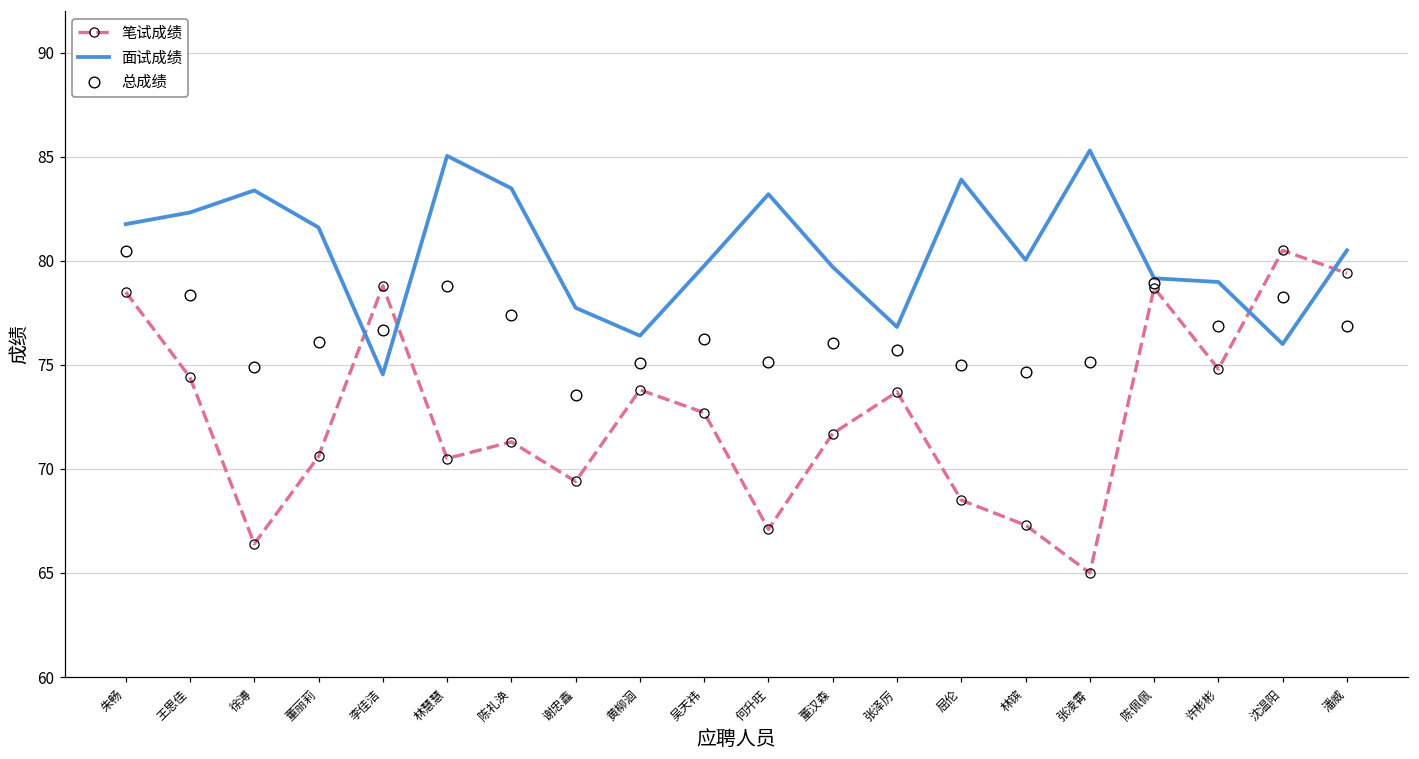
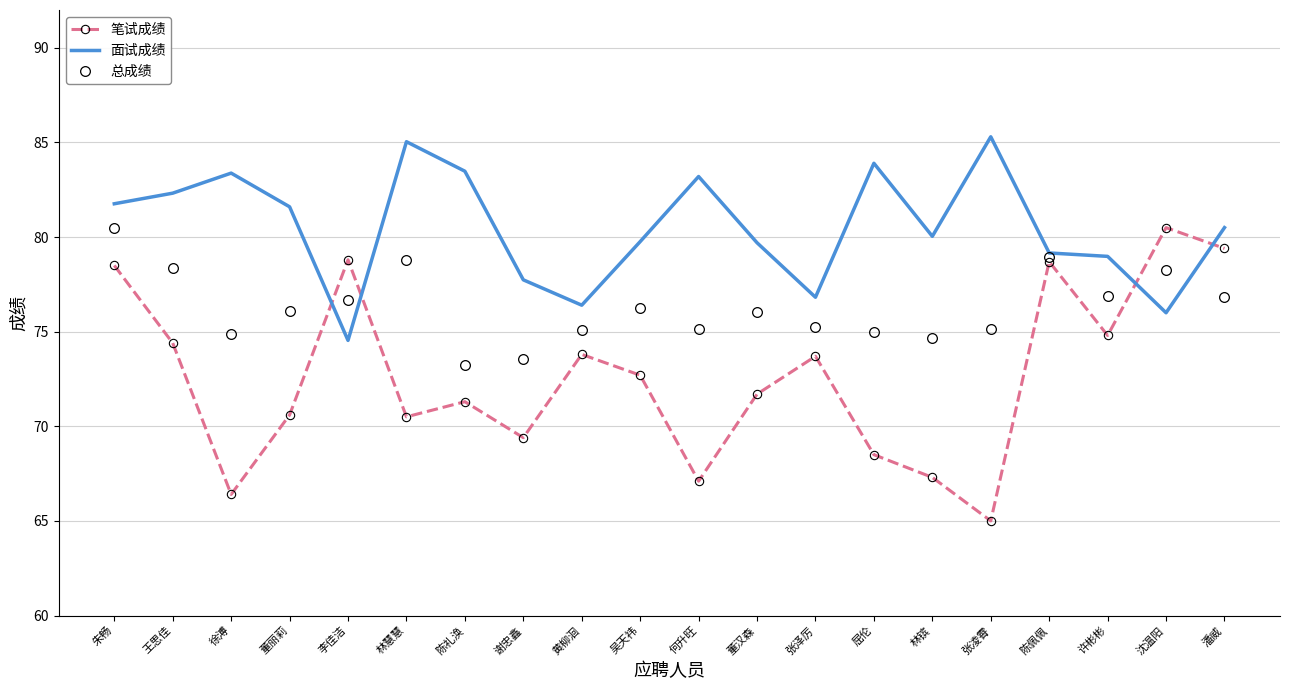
总成绩, 陈礼涣: 77.4 -> 73.3
总成绩, 张泽厉: 75.7 -> 75.3
